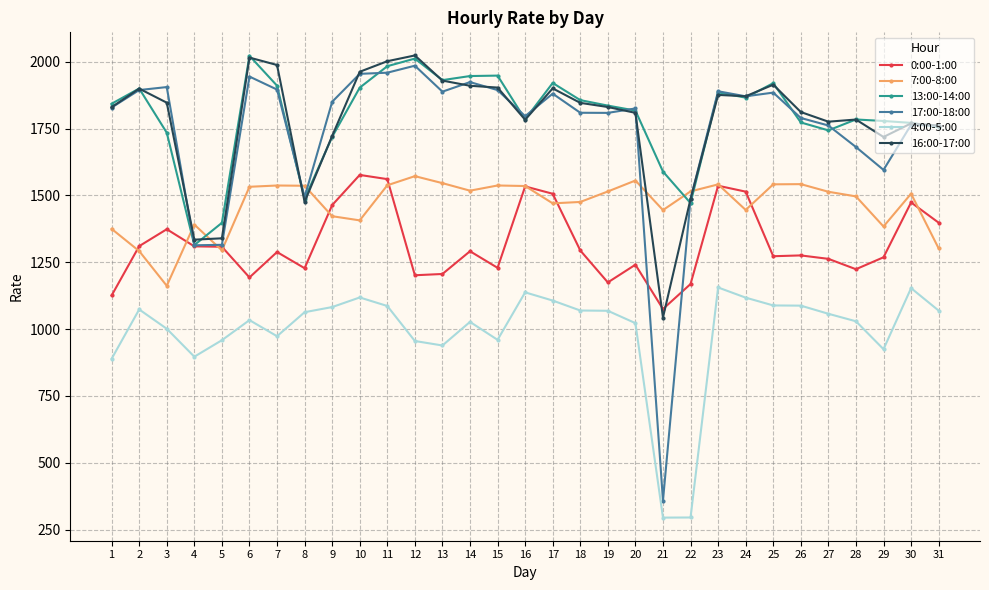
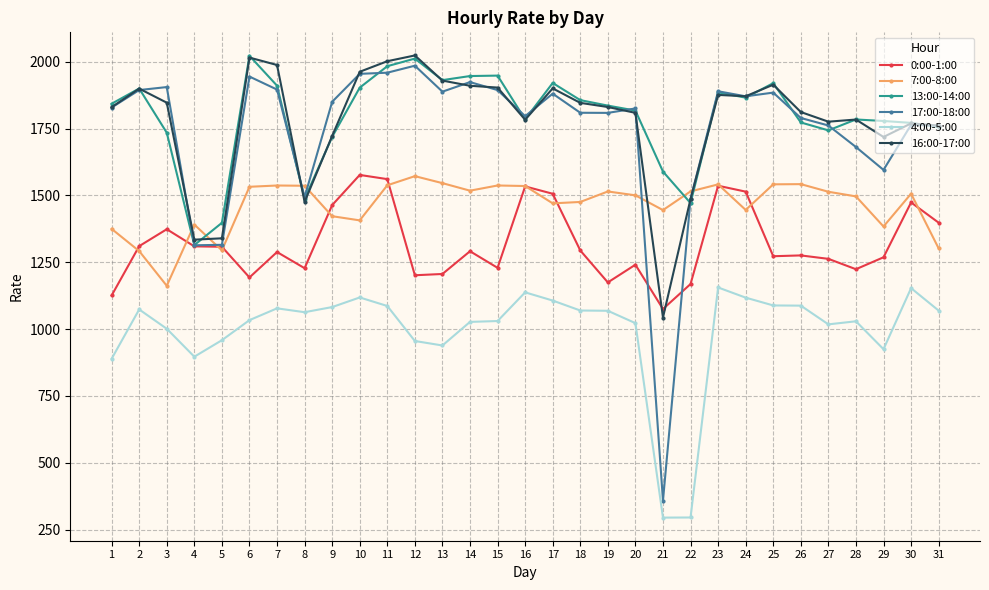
4:00-5:00, 7: 970 -> 1080
4:00-5:00, 15: 960 -> 1030
7:00-8:00, 20: 1560 -> 1500
4:00-5:00, 27: 1060 -> 1020
